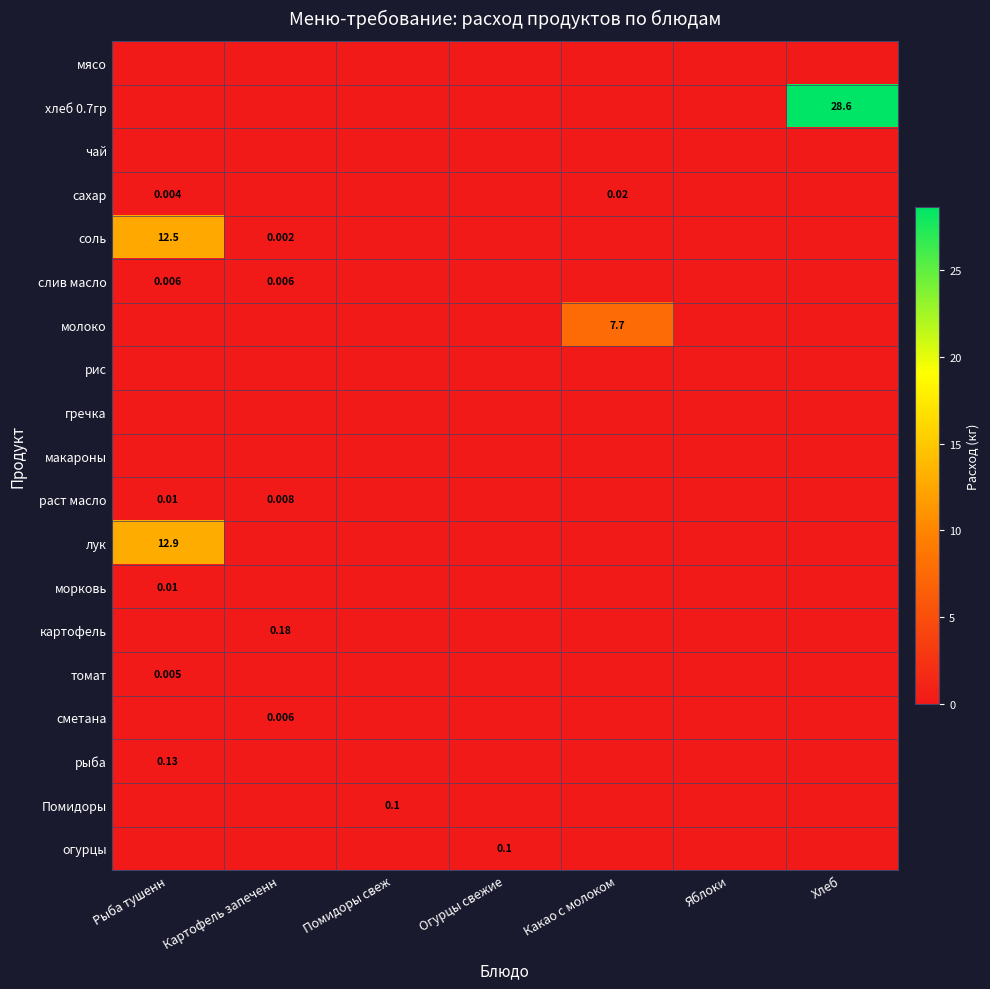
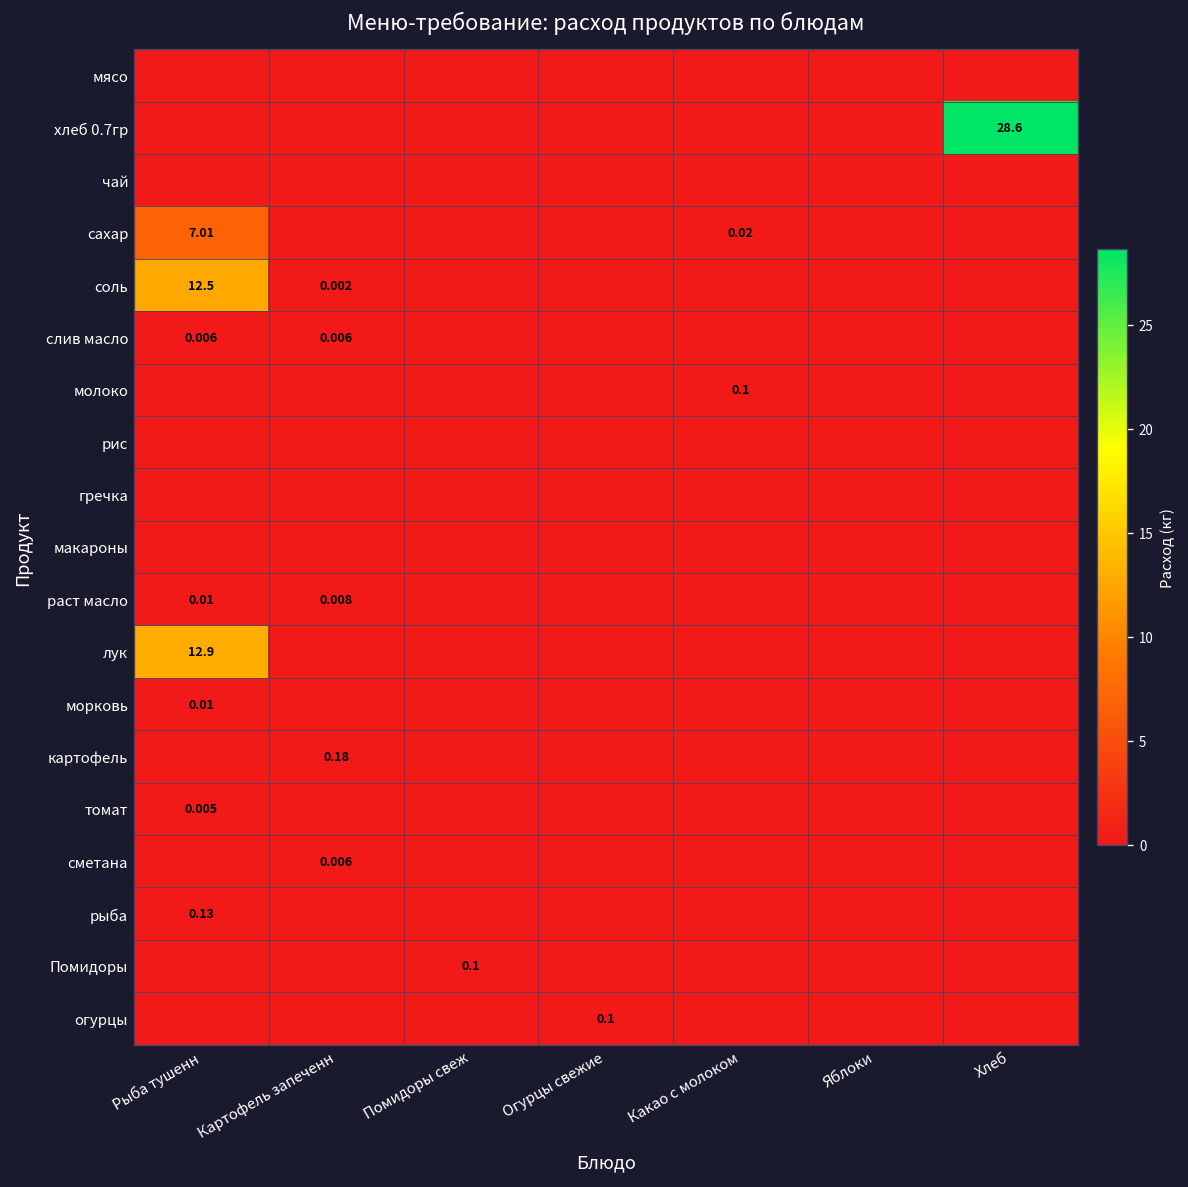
сахар, Рыба тушенн: 0.004 -> 7.01
молоко, Какао с молоком: 7.7 -> 0.1
